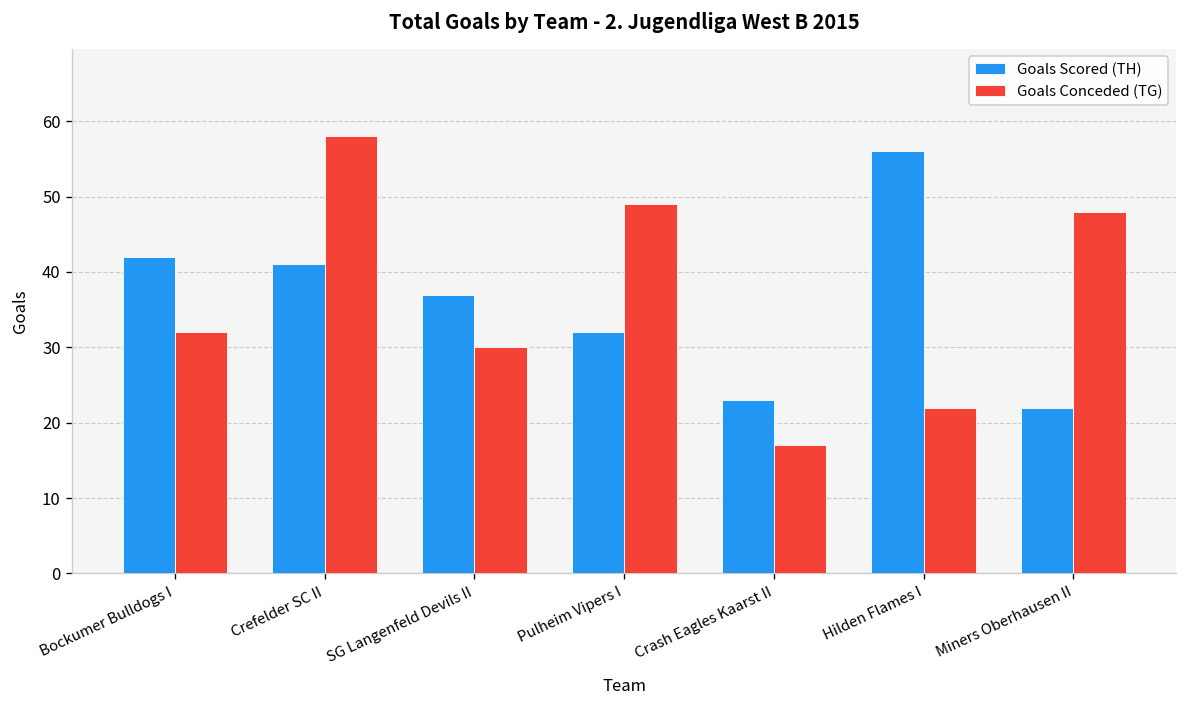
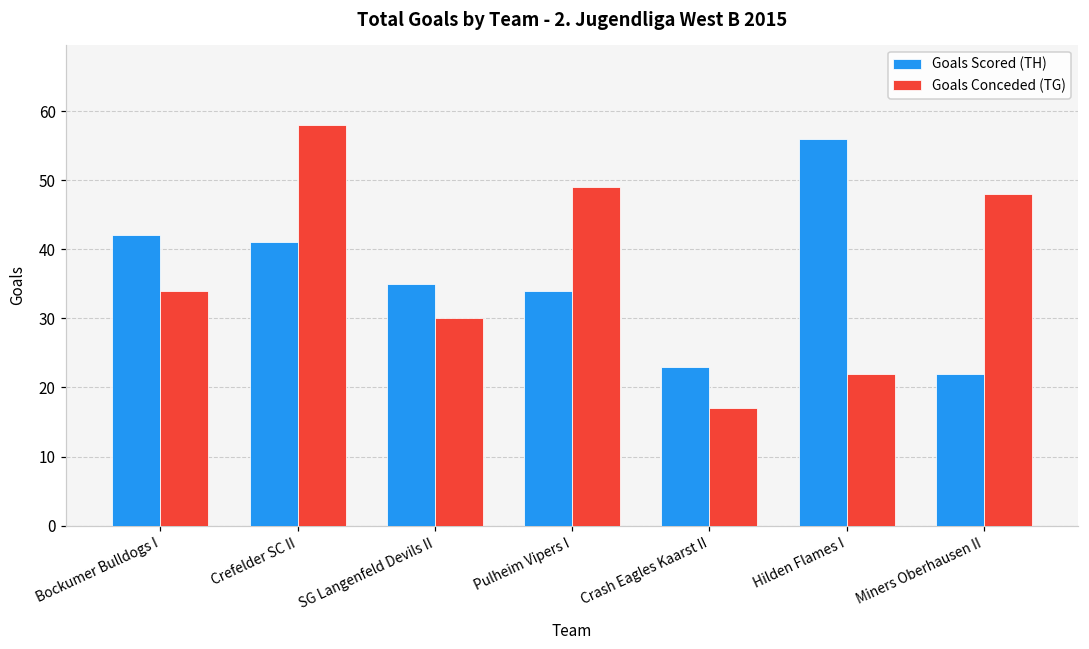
Goals Conceded (TG), Bockumer Bulldogs I: 32 -> 34
Goals Scored (TH), SG Langenfeld Devils II: 37 -> 35
Goals Scored (TH), Pulheim Vipers I: 32 -> 34
